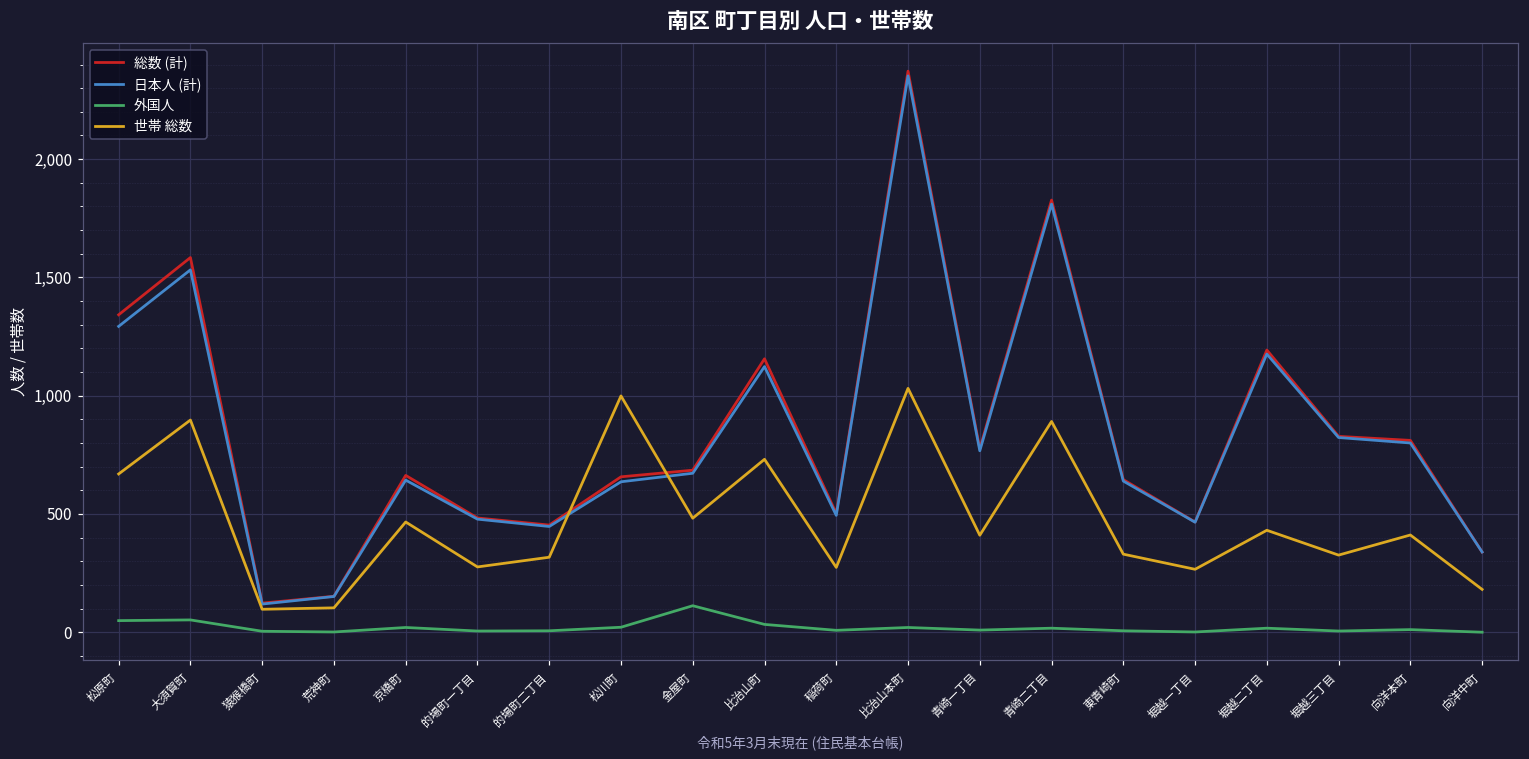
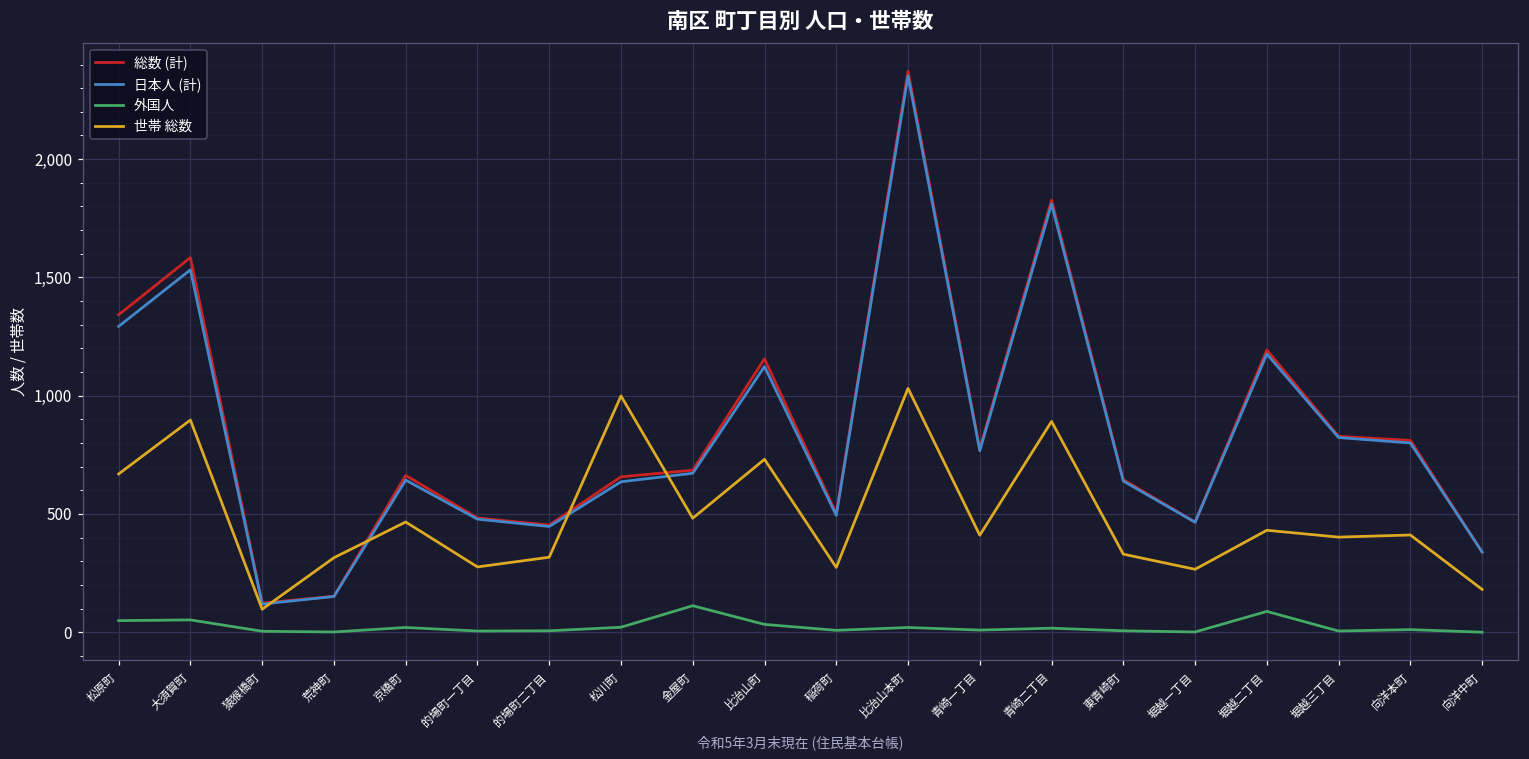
世帯 総数, 荒神町: 100 -> 320
外国人, 堀越二丁目: 20 -> 90
世帯 総数, 堀越三丁目: 330 -> 400
